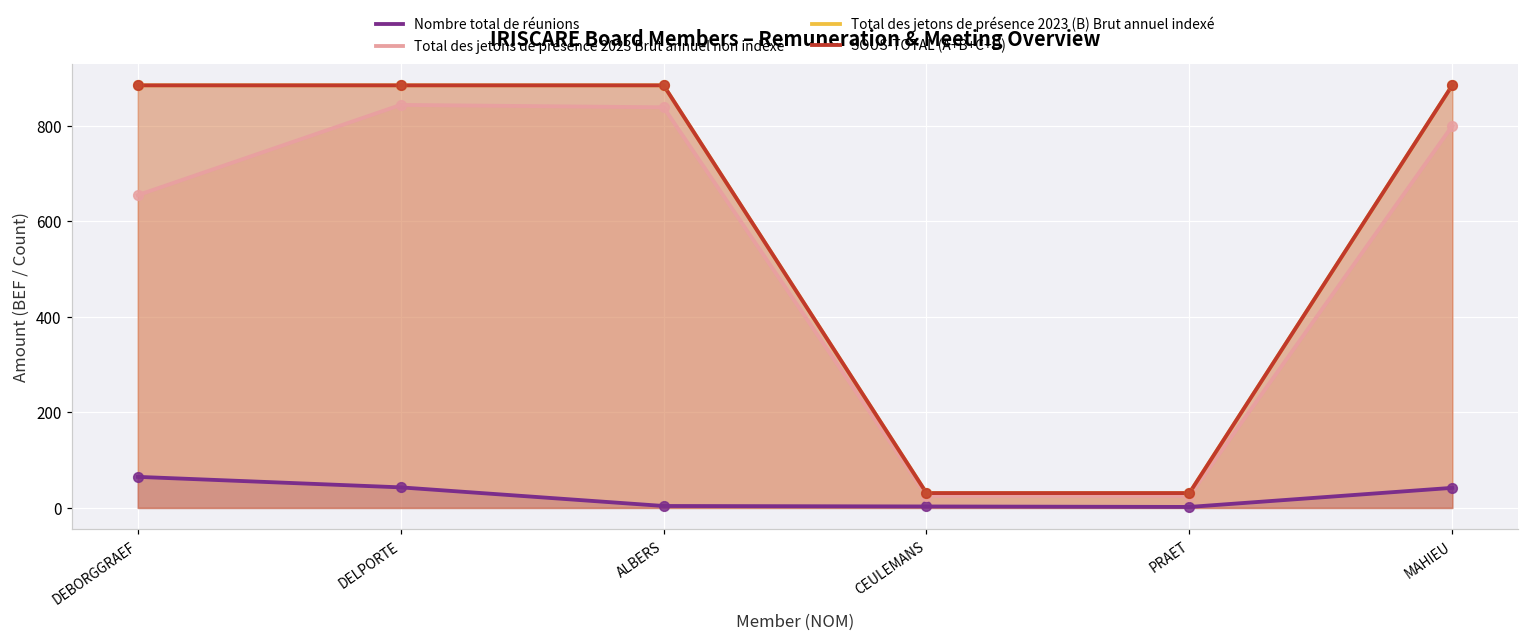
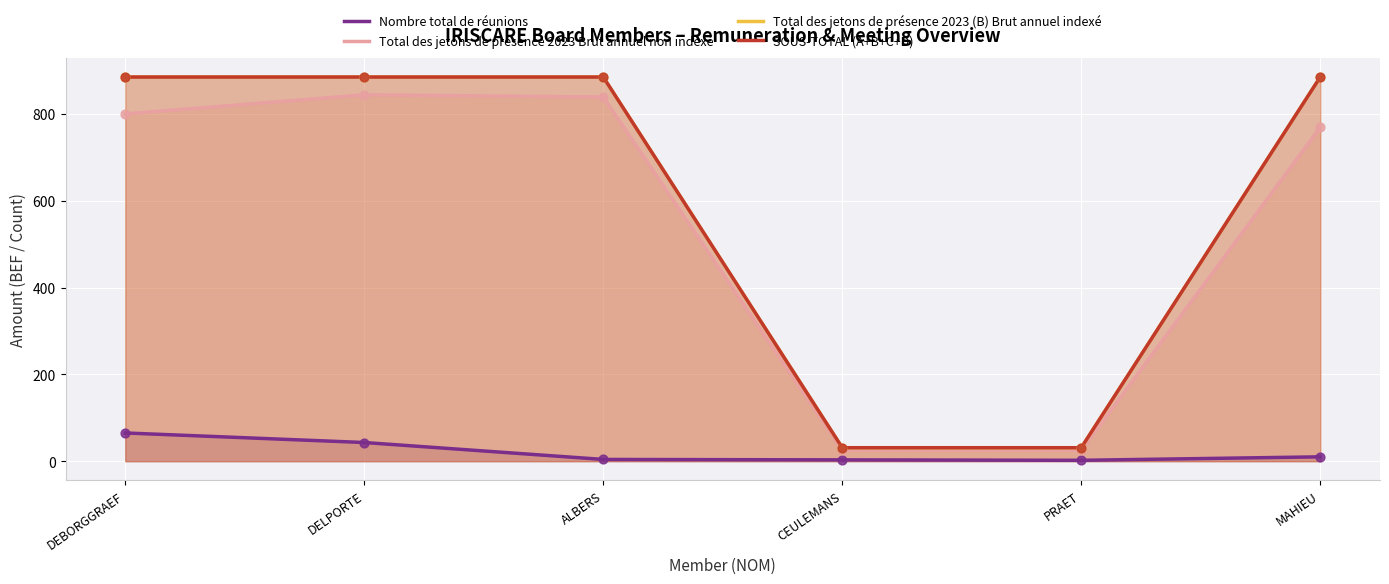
Total des jetons de présence 2023 Brut annuel non indexé, DEBORGGRAEF: 660 -> 800
Nombre total de réunions, MAHIEU: 40 -> 10
Total des jetons de présence 2023 Brut annuel non indexé, MAHIEU: 800 -> 770
